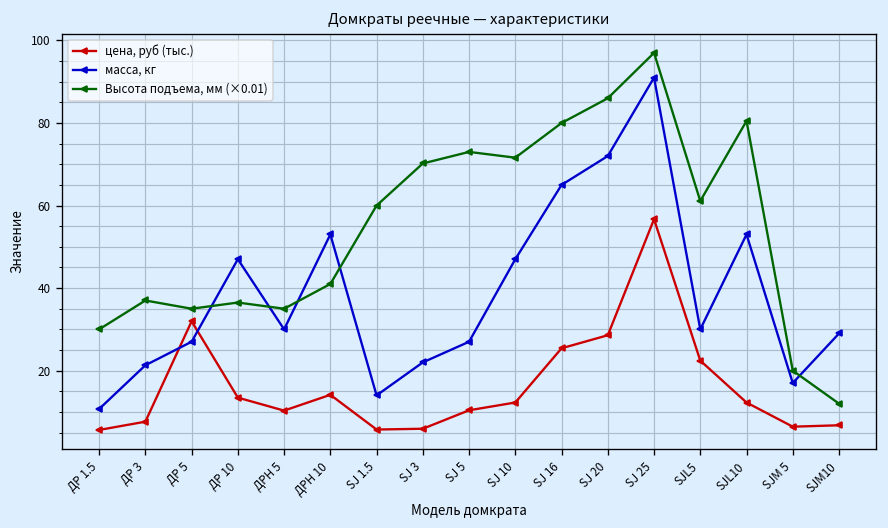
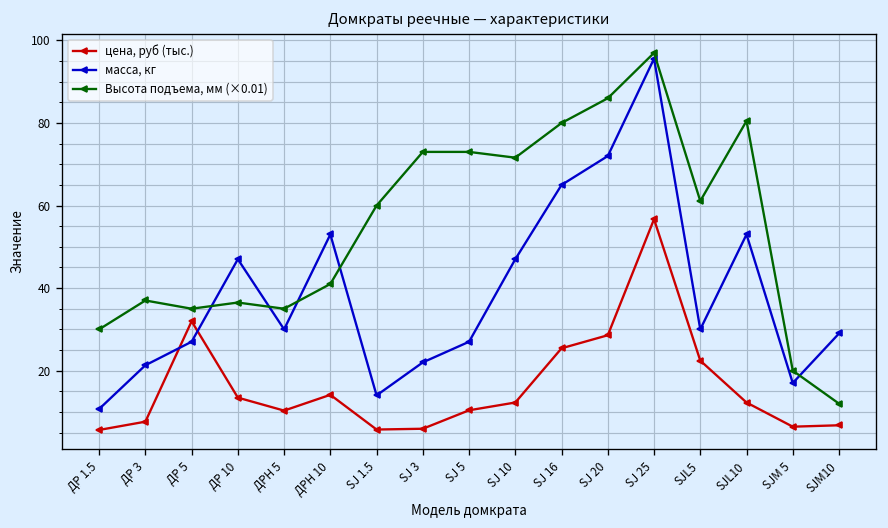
Высота подъема, мм (×0.01), SJ 3: 70 -> 73
масса, кг, SJ 25: 91 -> 96
